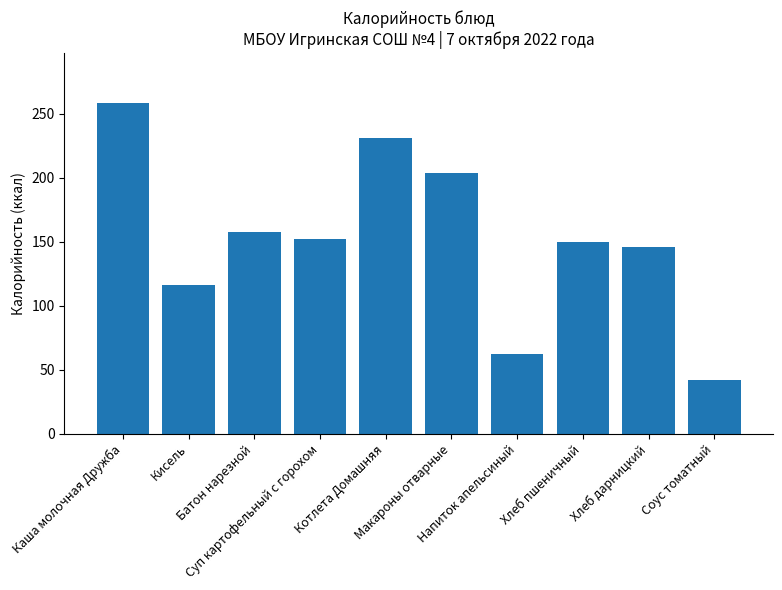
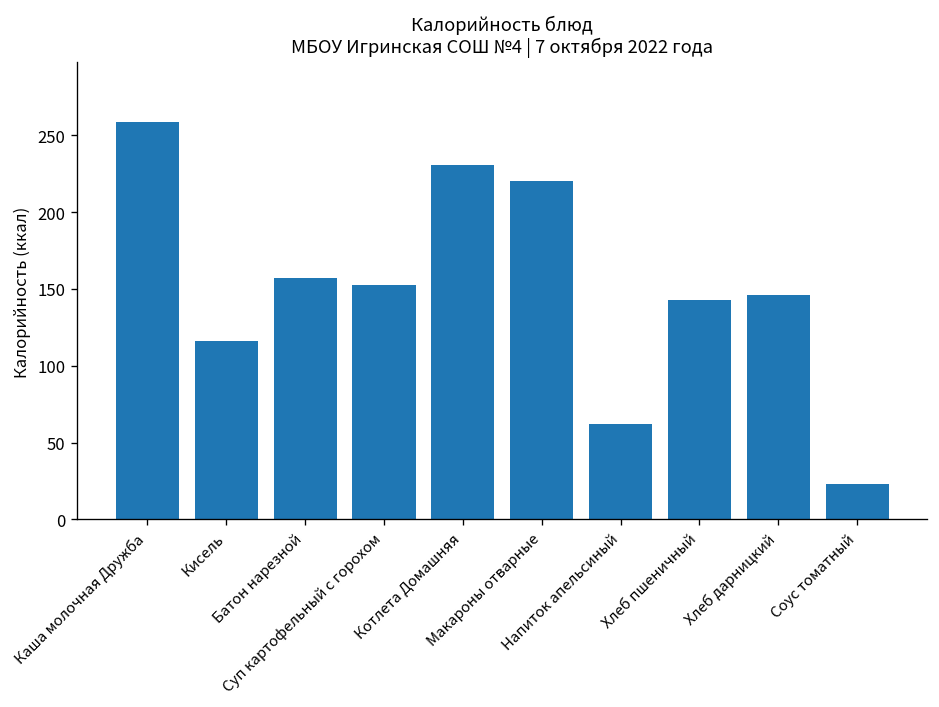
Макароны отварные: 203 -> 221
Хлеб пшеничный: 150 -> 143
Соус томатный: 42 -> 23
